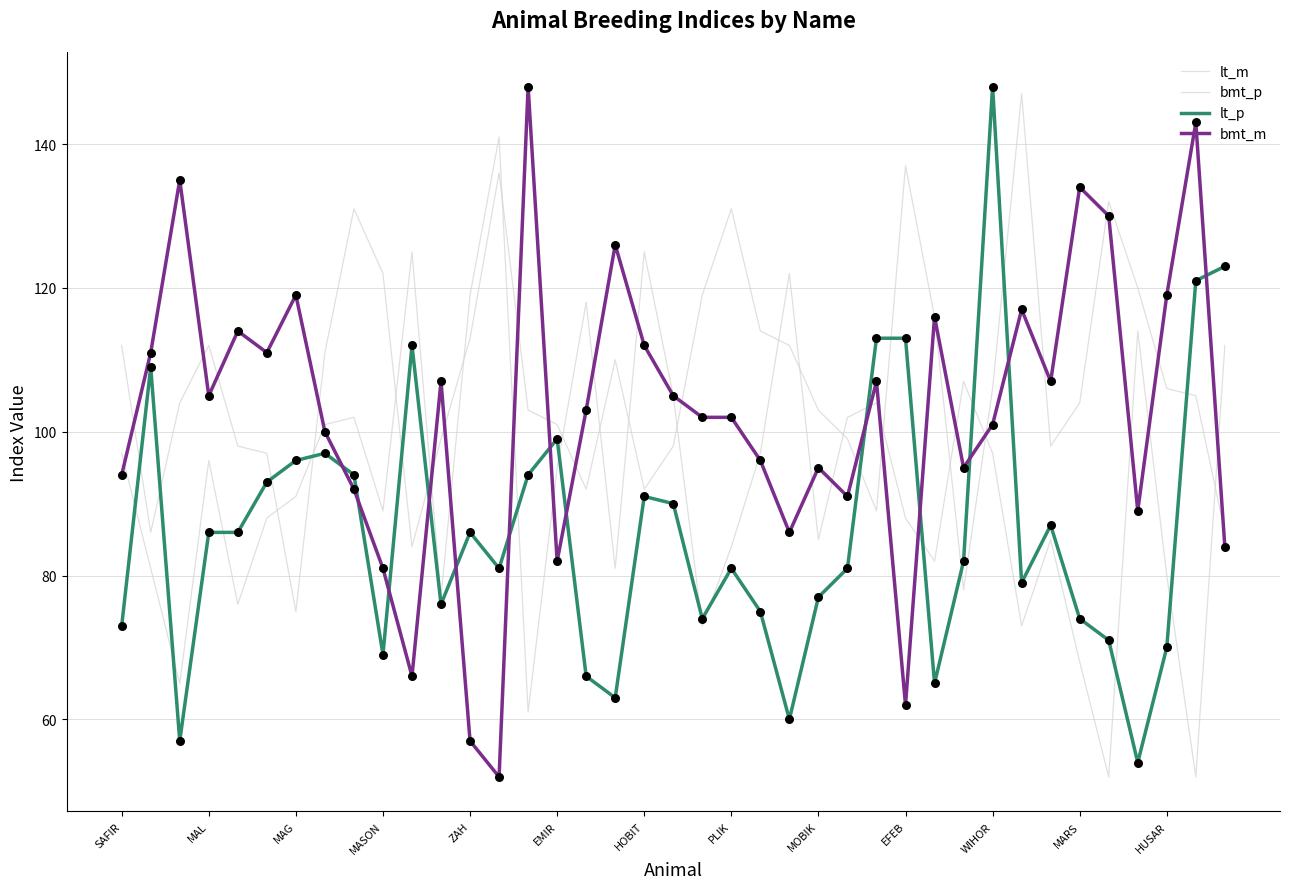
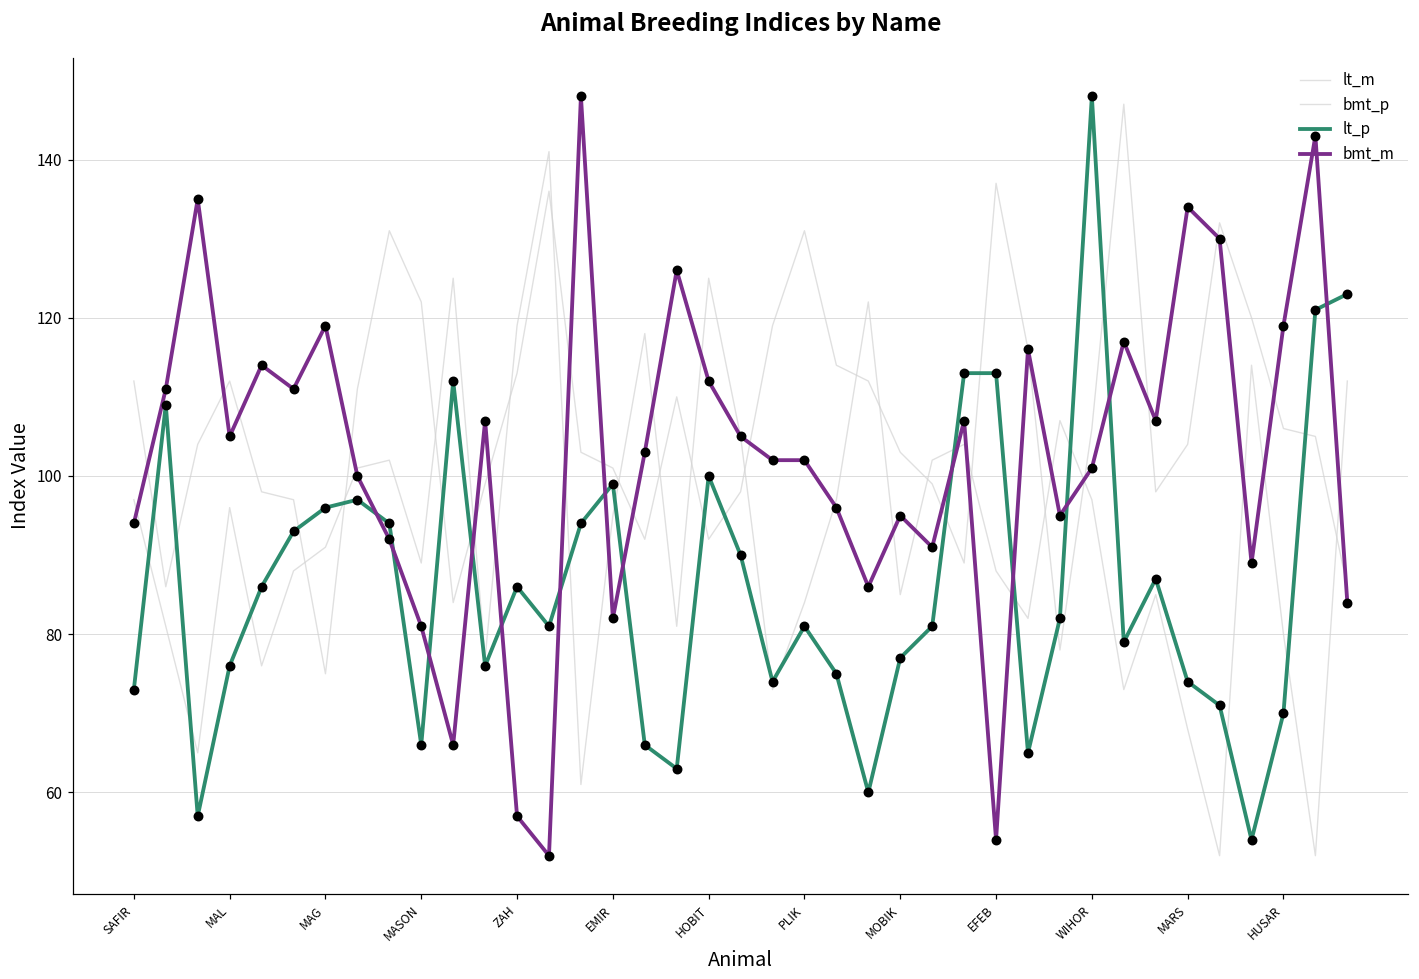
lt_p, MAL: 86 -> 76
lt_p, MASON: 69 -> 66
lt_p, HOBIT: 91 -> 100
bmt_m, EFEB: 62 -> 54
